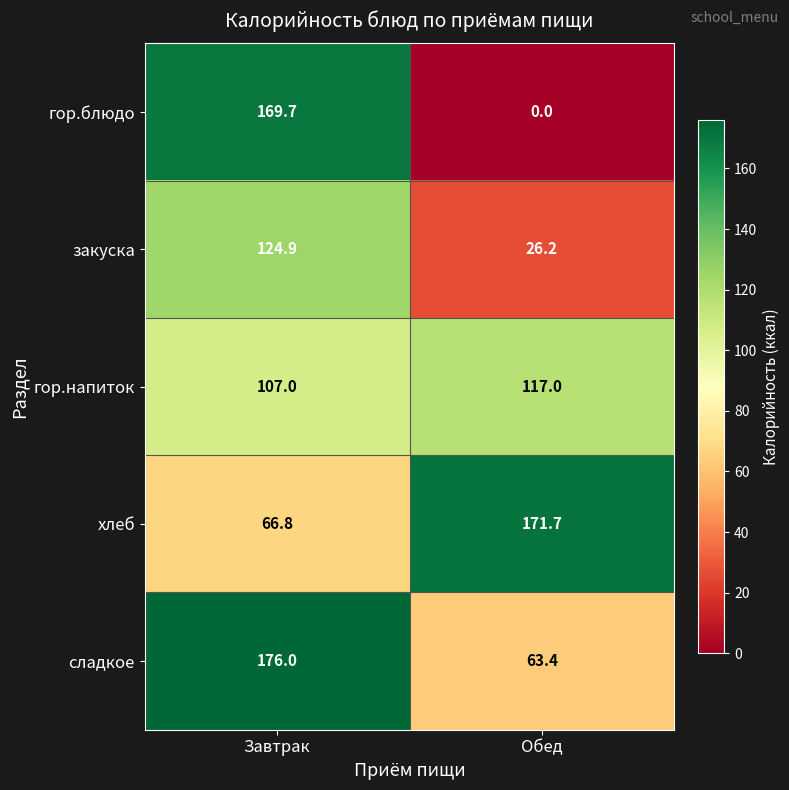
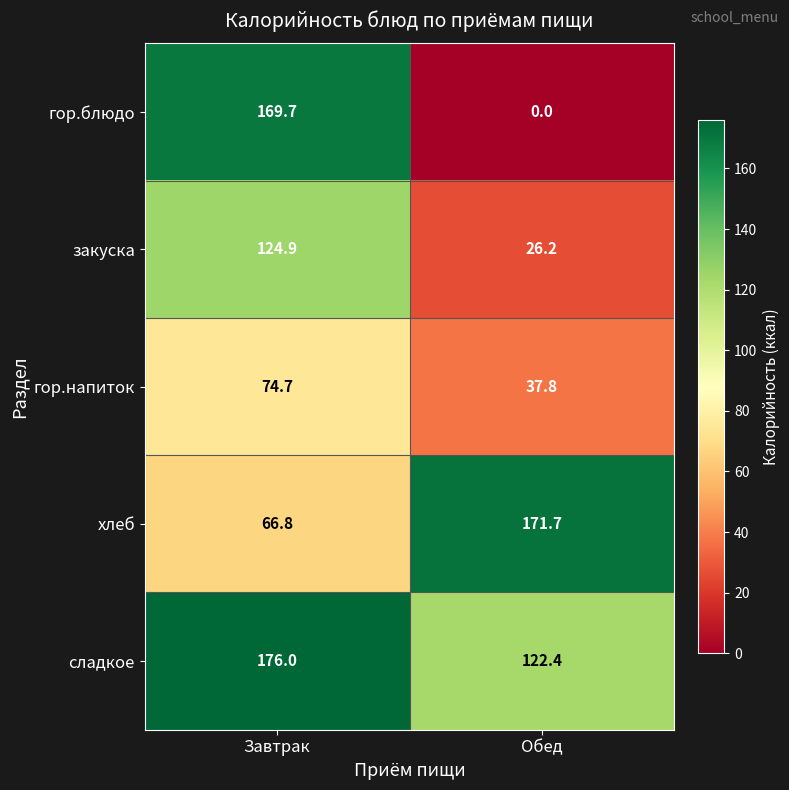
гор.напиток, Завтрак: 107.0 -> 74.7
гор.напиток, Обед: 117.0 -> 37.8
сладкое, Обед: 63.4 -> 122.4
